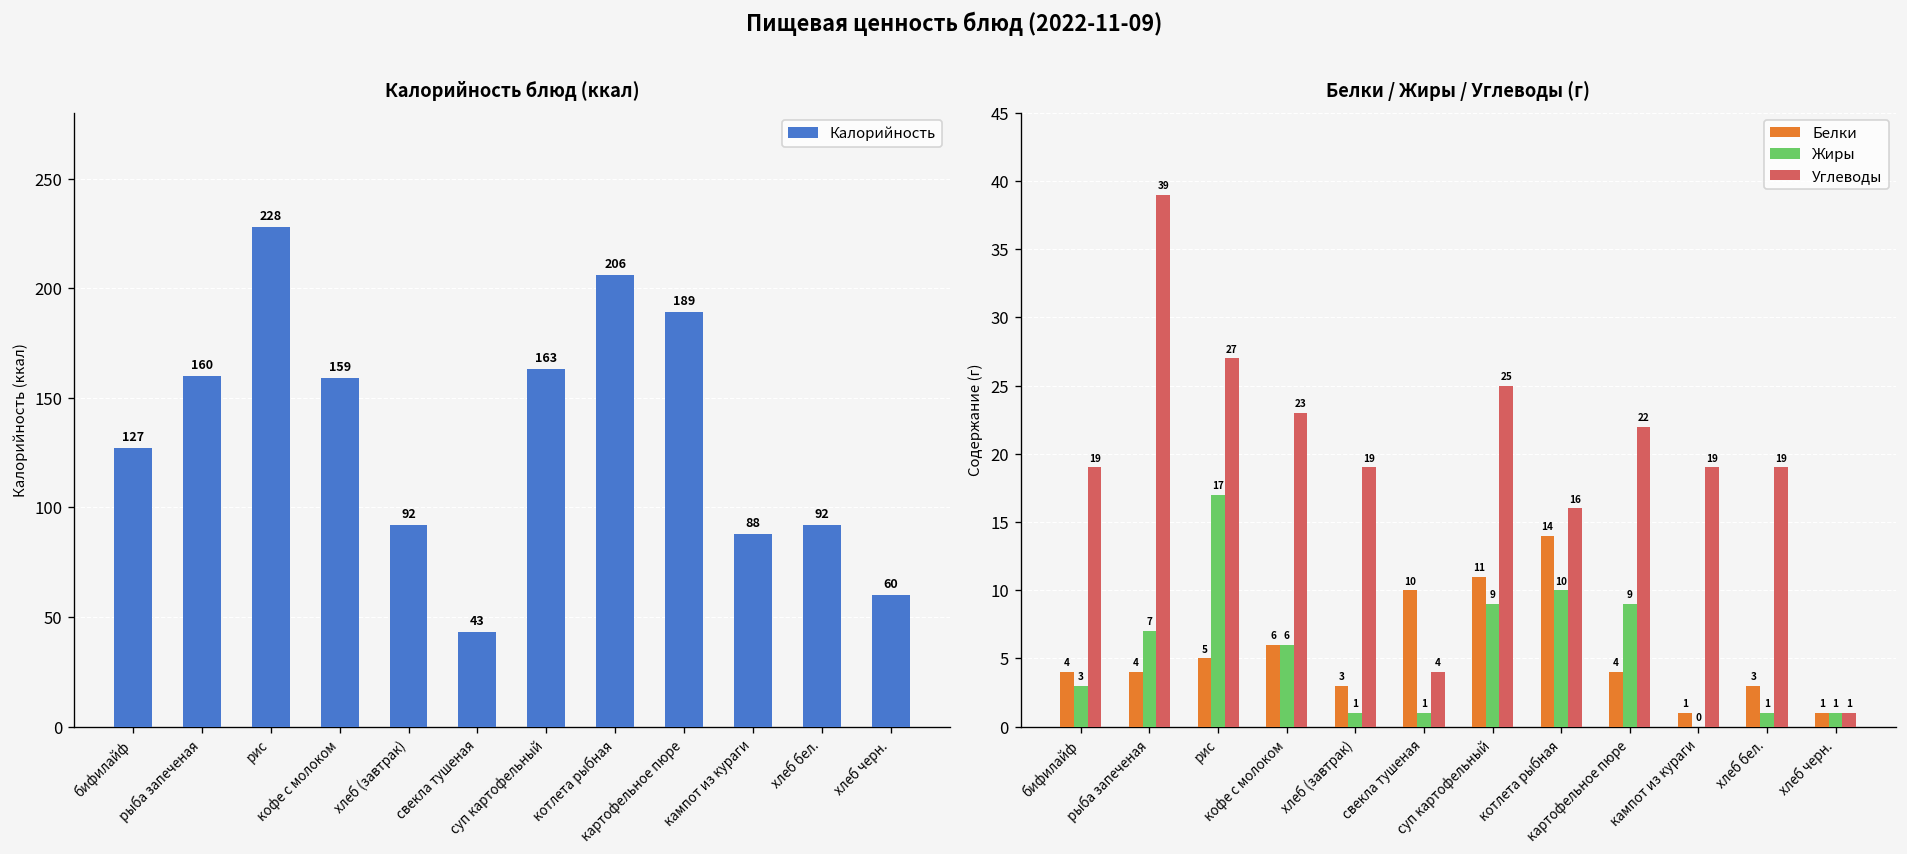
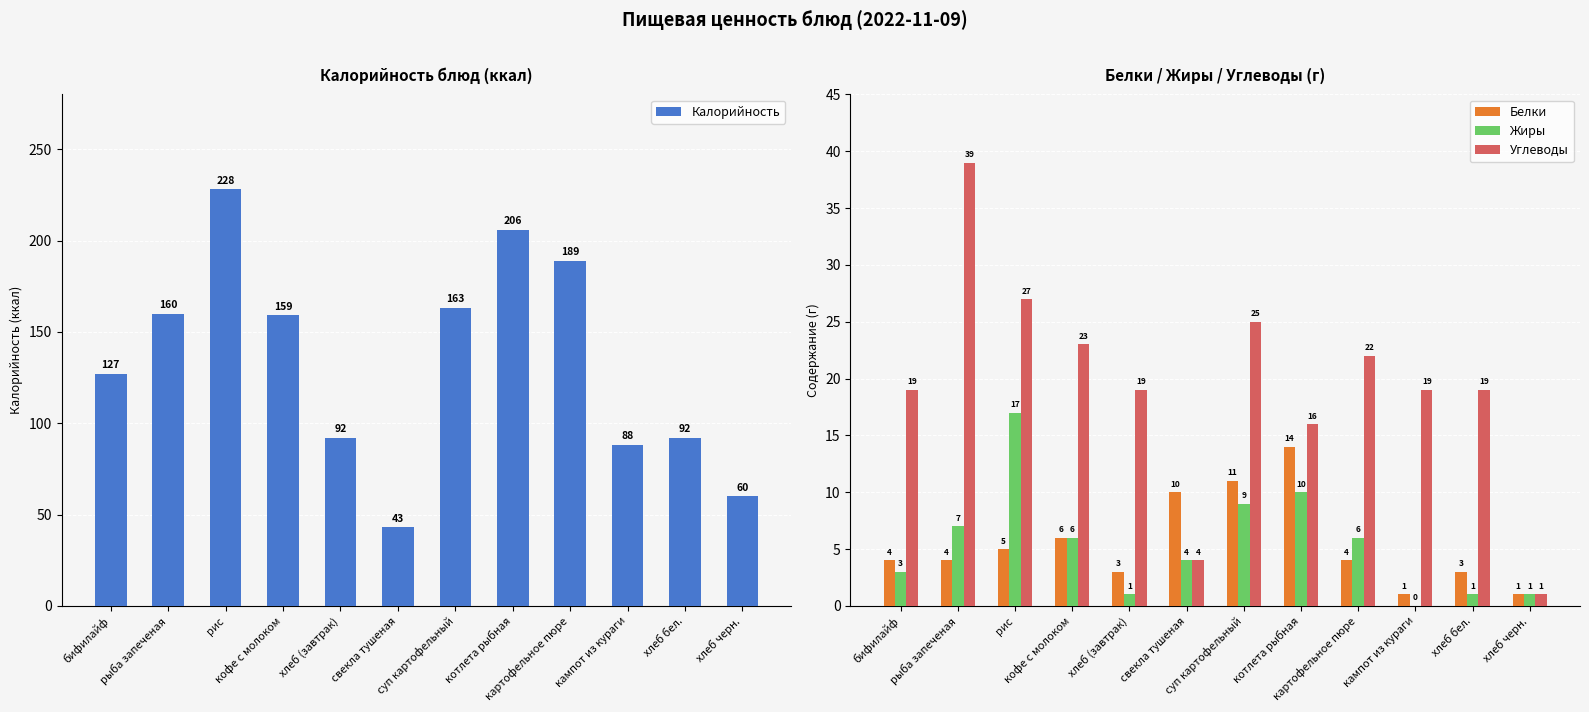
Белки / Жиры / Углеводы (г), Жиры, свекла тушеная: 1 -> 4
Белки / Жиры / Углеводы (г), Жиры, картофельное пюре: 9 -> 6
